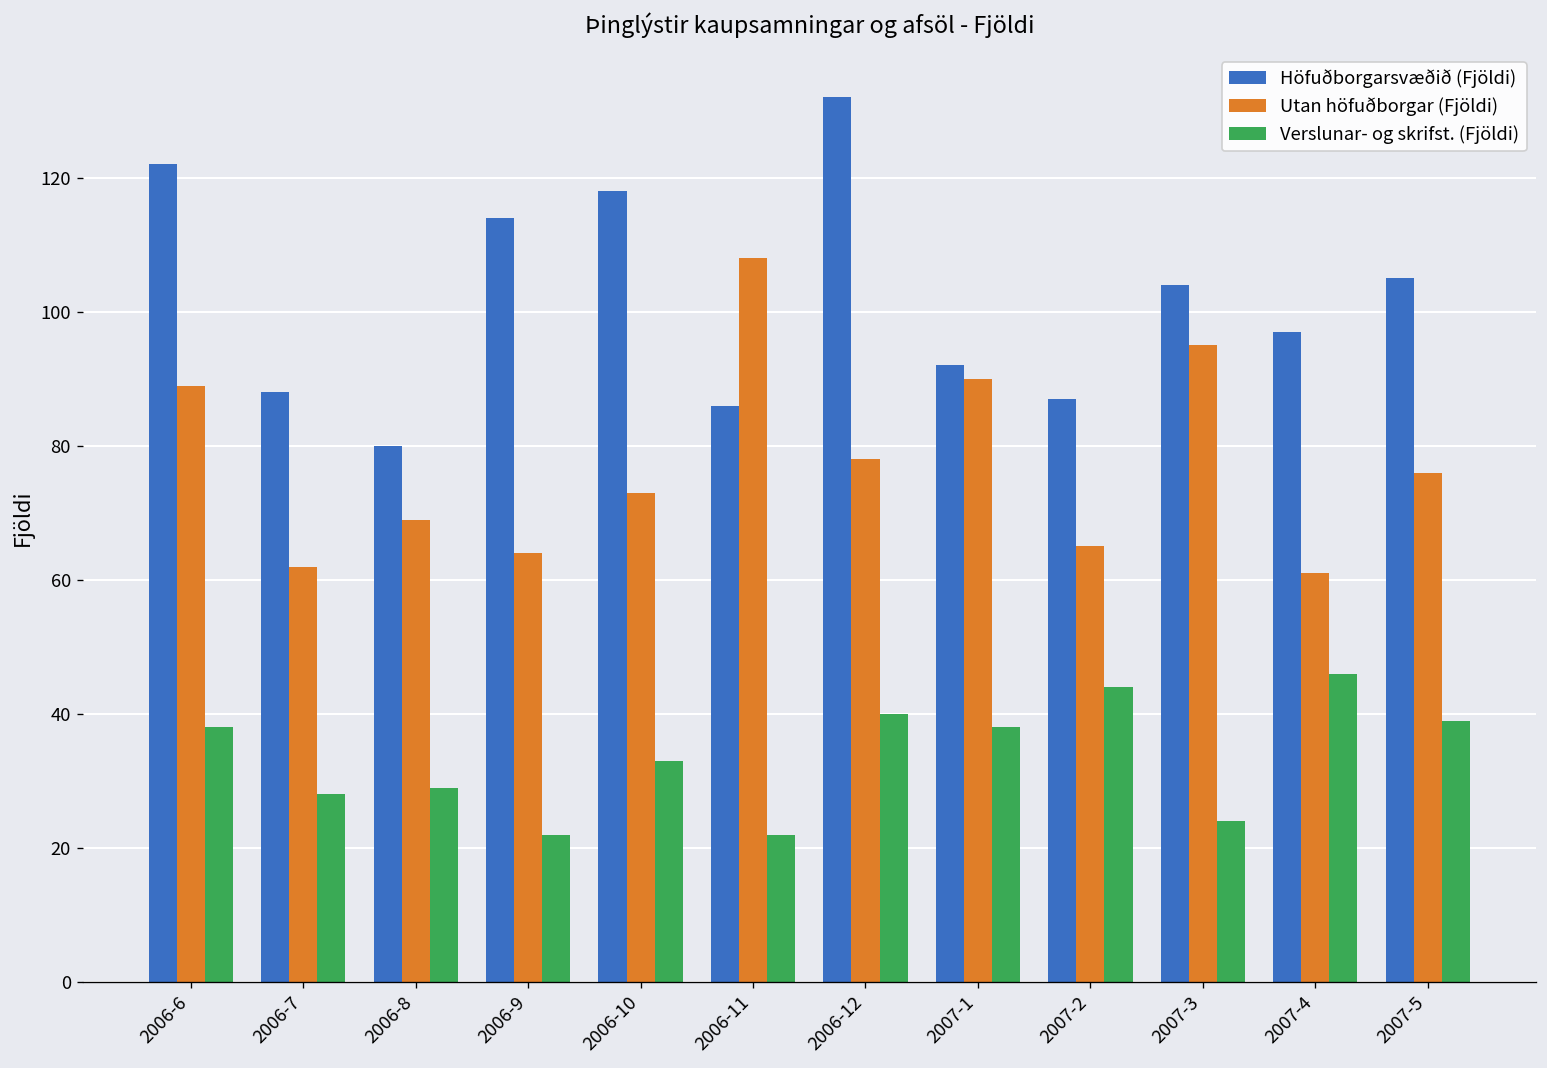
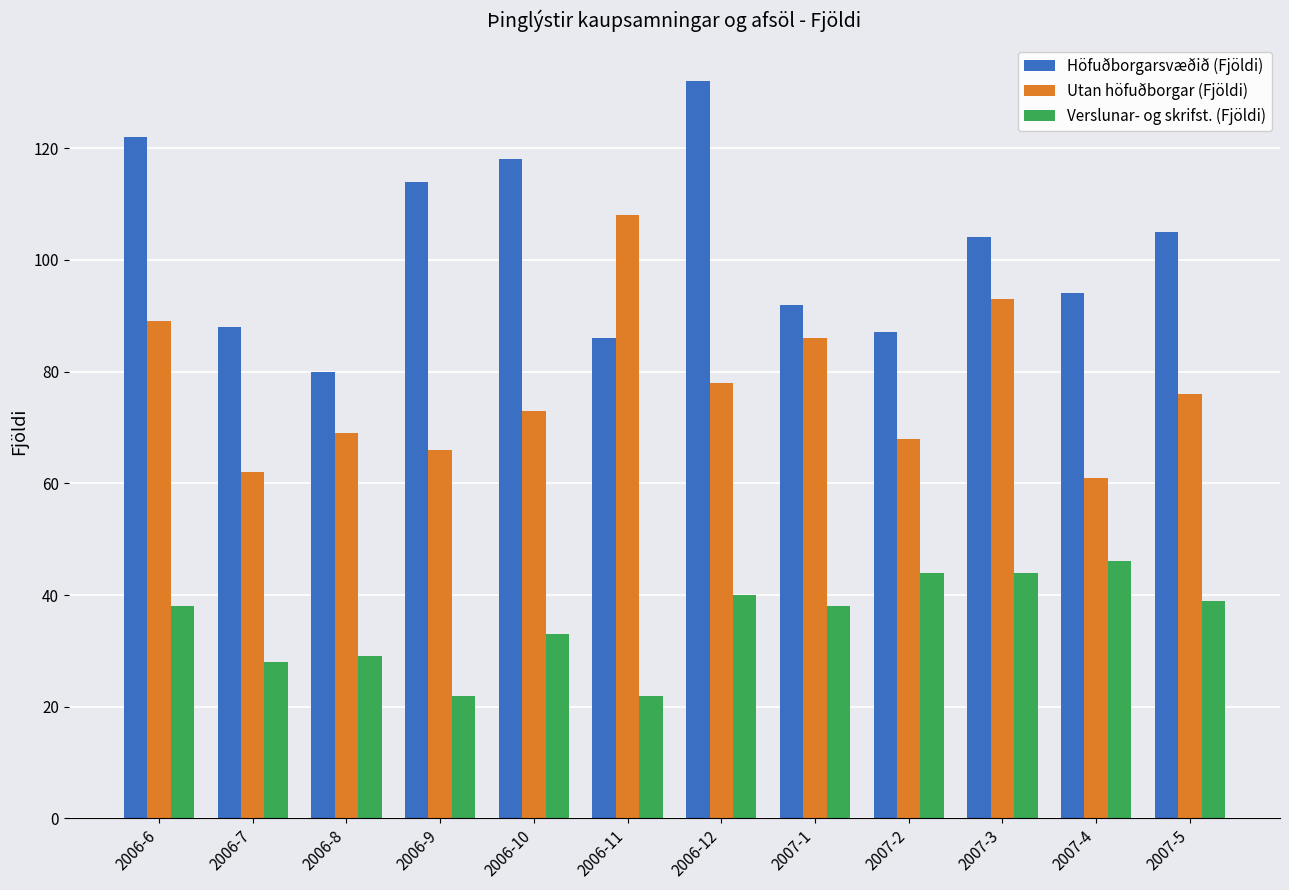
Utan höfuðborgar (Fjöldi), 2006-9: 64 -> 66
Utan höfuðborgar (Fjöldi), 2007-1: 90 -> 86
Utan höfuðborgar (Fjöldi), 2007-2: 65 -> 68
Utan höfuðborgar (Fjöldi), 2007-3: 95 -> 93
Verslunar- og skrifst. (Fjöldi), 2007-3: 24 -> 44
Höfuðborgarsvæðið (Fjöldi), 2007-4: 97 -> 94
